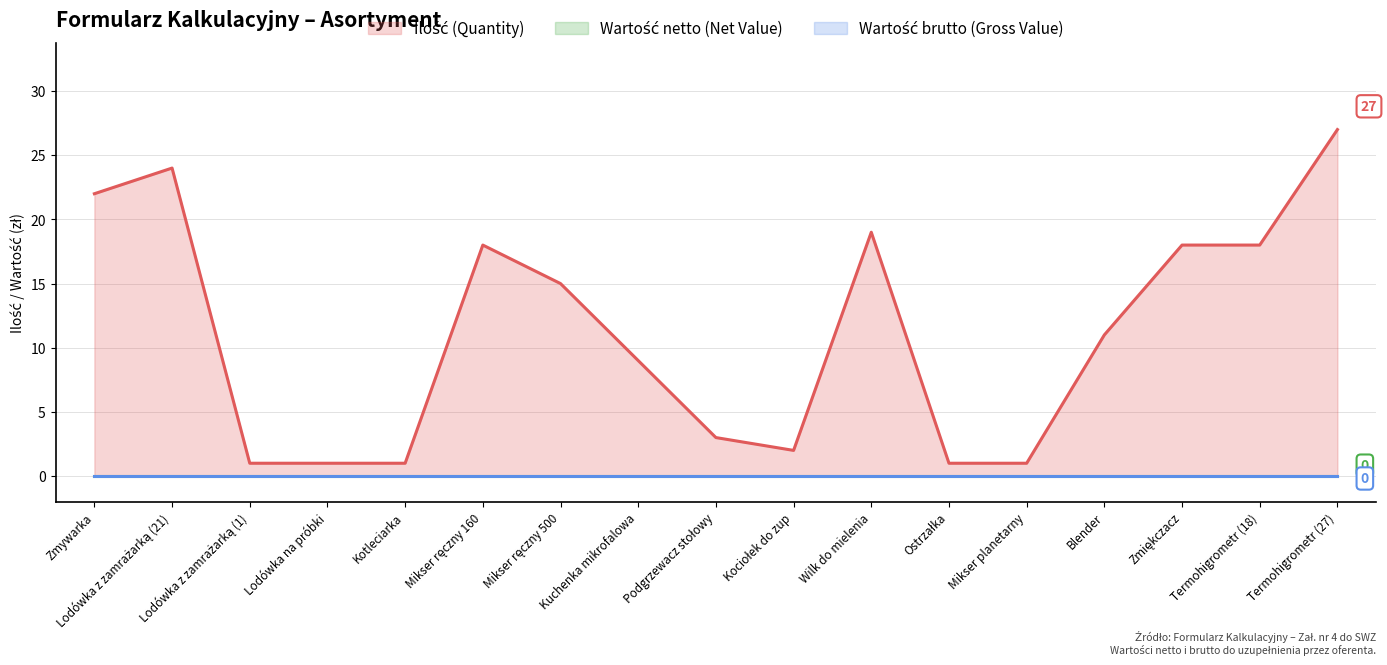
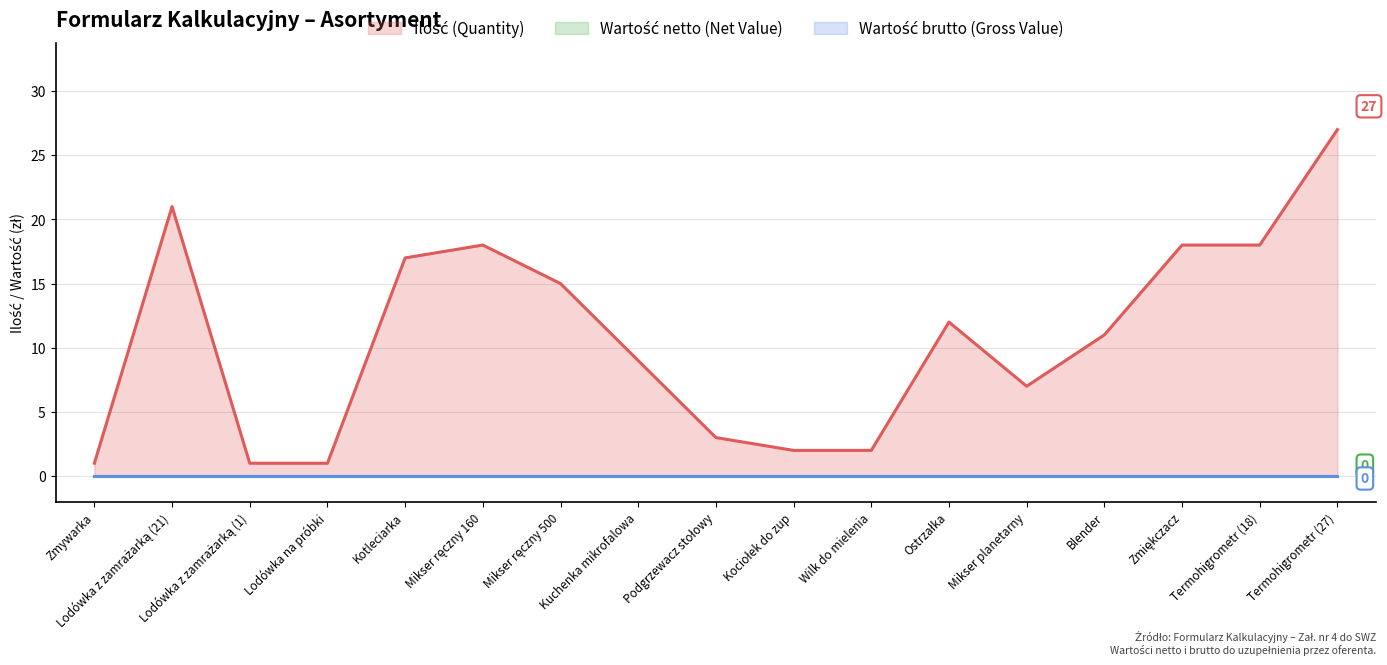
Ilość (Quantity), Zmywarka: 22 -> 1
Ilość (Quantity), Lodówka z zamrażarką (21): 24 -> 21
Ilość (Quantity), Kotleciarka: 1 -> 17
Ilość (Quantity), Wilk do mielenia: 19 -> 2
Ilość (Quantity), Ostrzałka: 1 -> 12
Ilość (Quantity), Mikser planetarny: 1 -> 7
